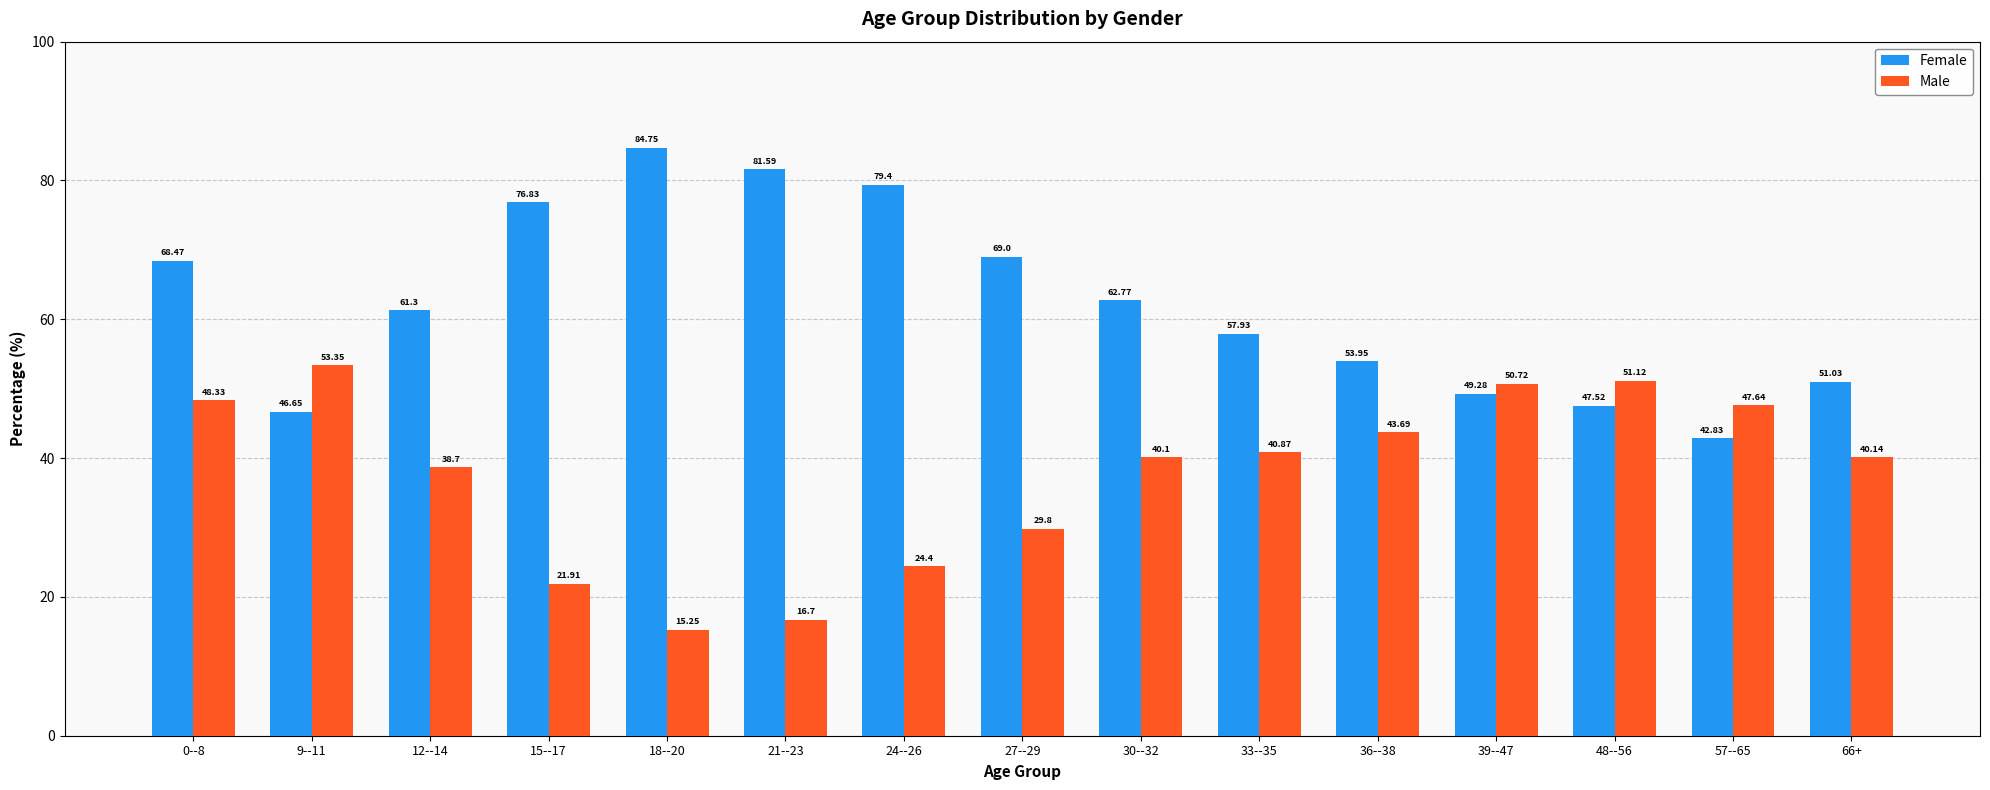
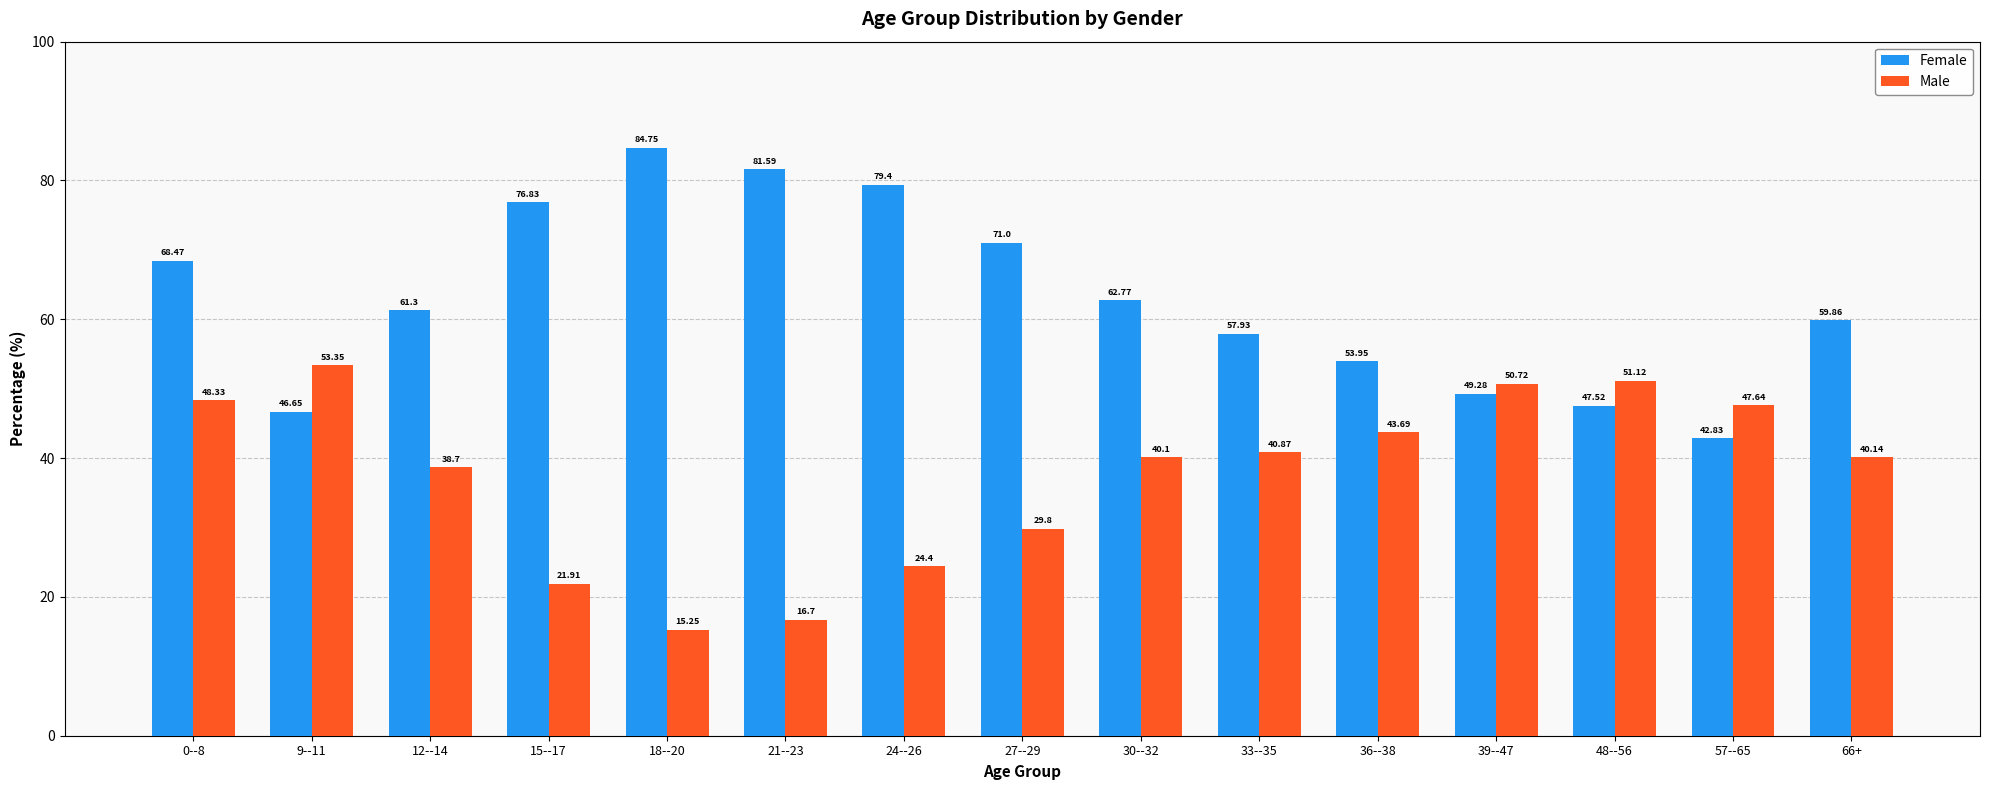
Female, 27--29: 69.0 -> 71.0
Female, 66+: 51.03 -> 59.86
